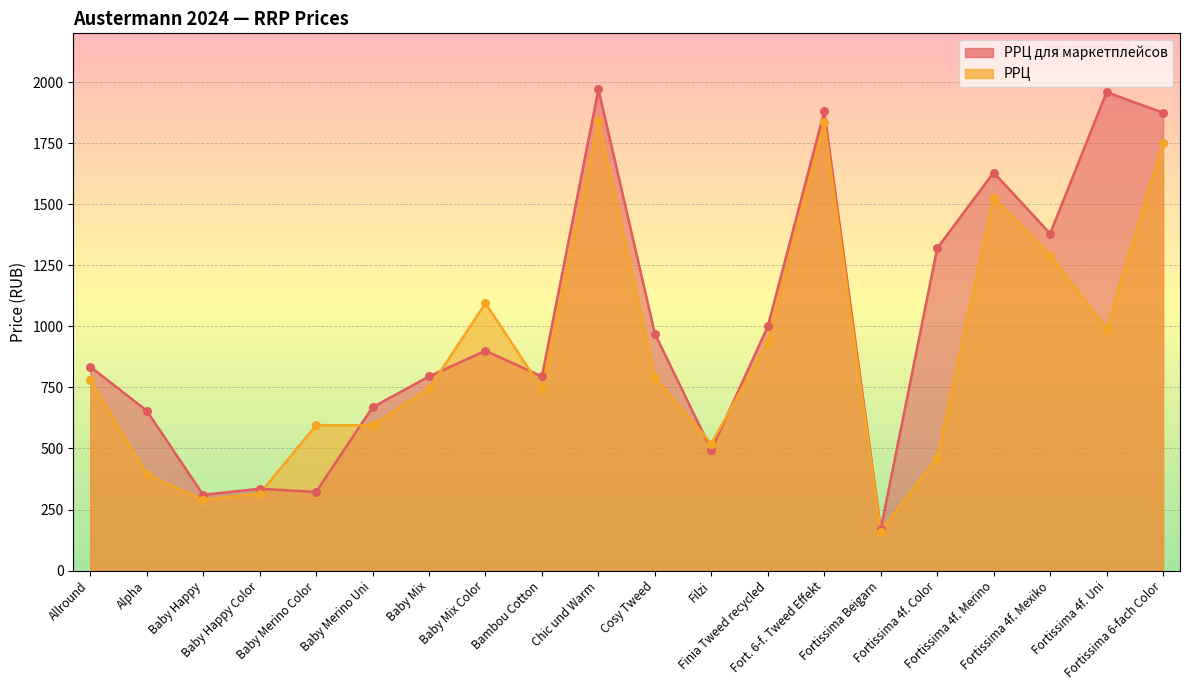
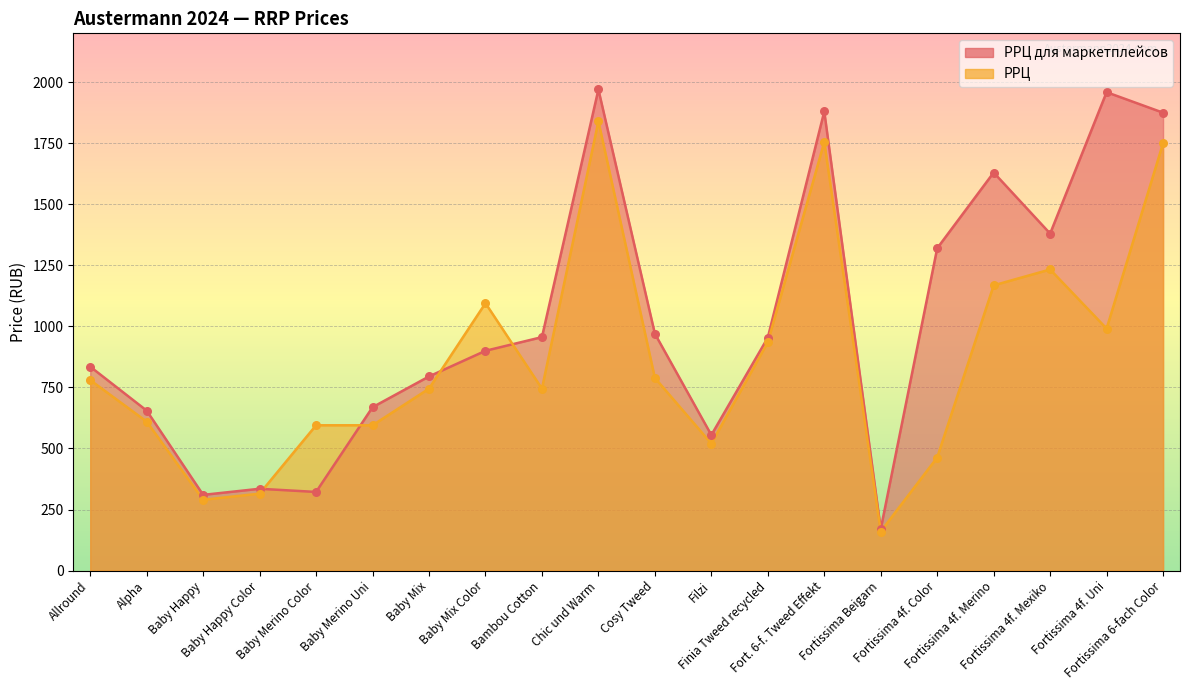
РРЦ, Alpha: 390 -> 610
РРЦ для маркетплейсов, Bambou Cotton: 800 -> 960
РРЦ для маркетплейсов, Filzi: 490 -> 560
РРЦ для маркетплейсов, Finia Tweed recycled: 1000 -> 950
РРЦ, Fort. 6-f. Tweed Effekt: 1840 -> 1760
РРЦ, Fortissima 4f. Merino: 1530 -> 1170
РРЦ, Fortissima 4f. Mexiko: 1290 -> 1230
